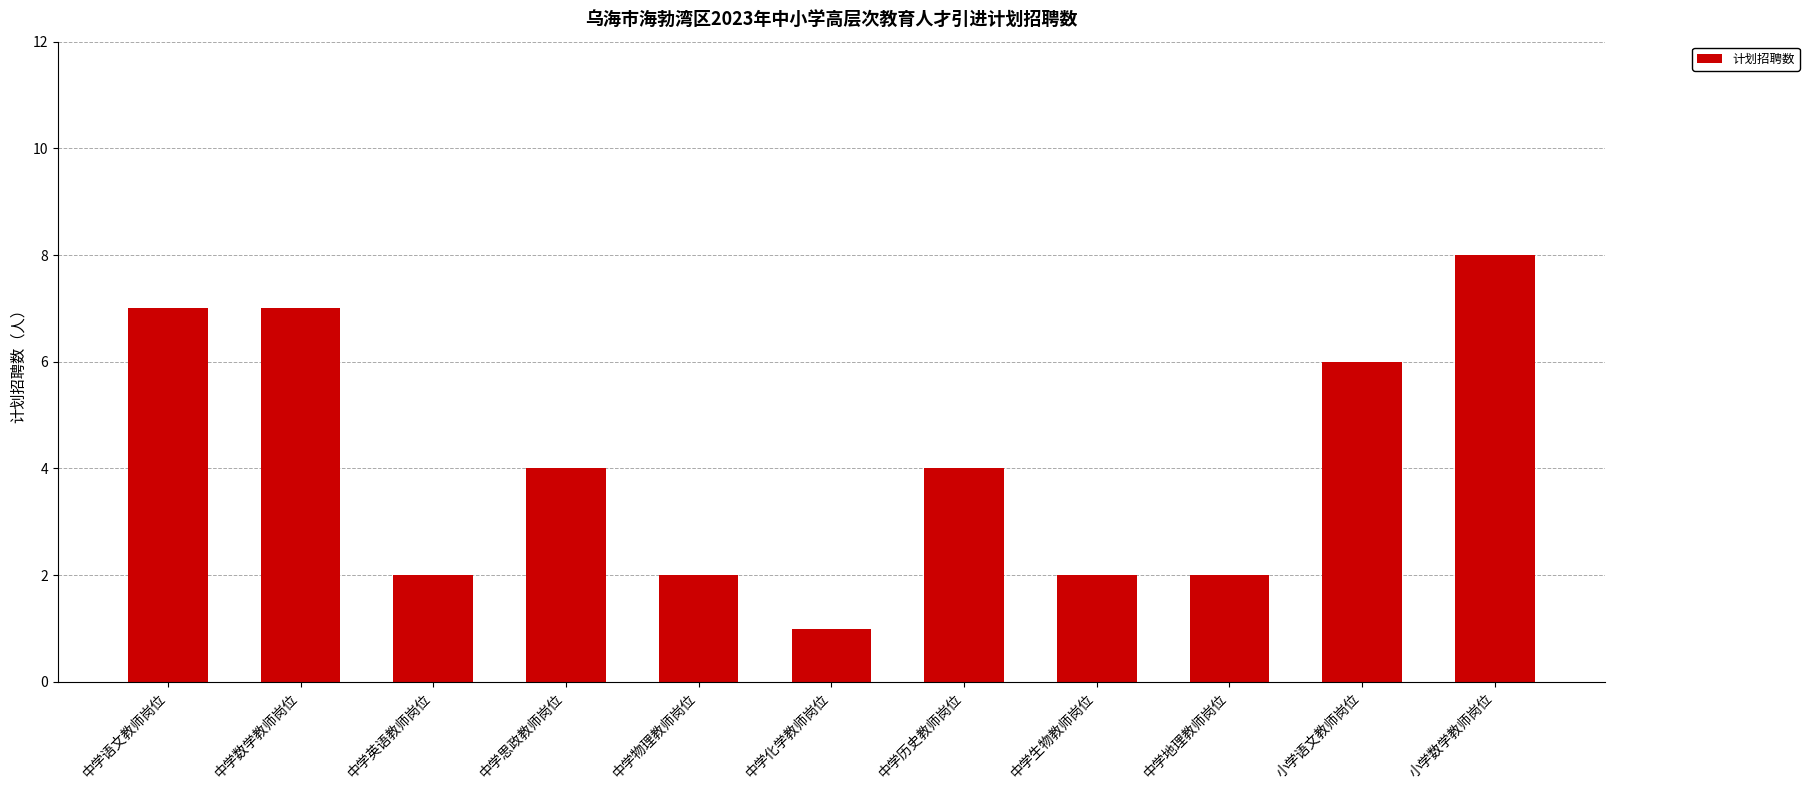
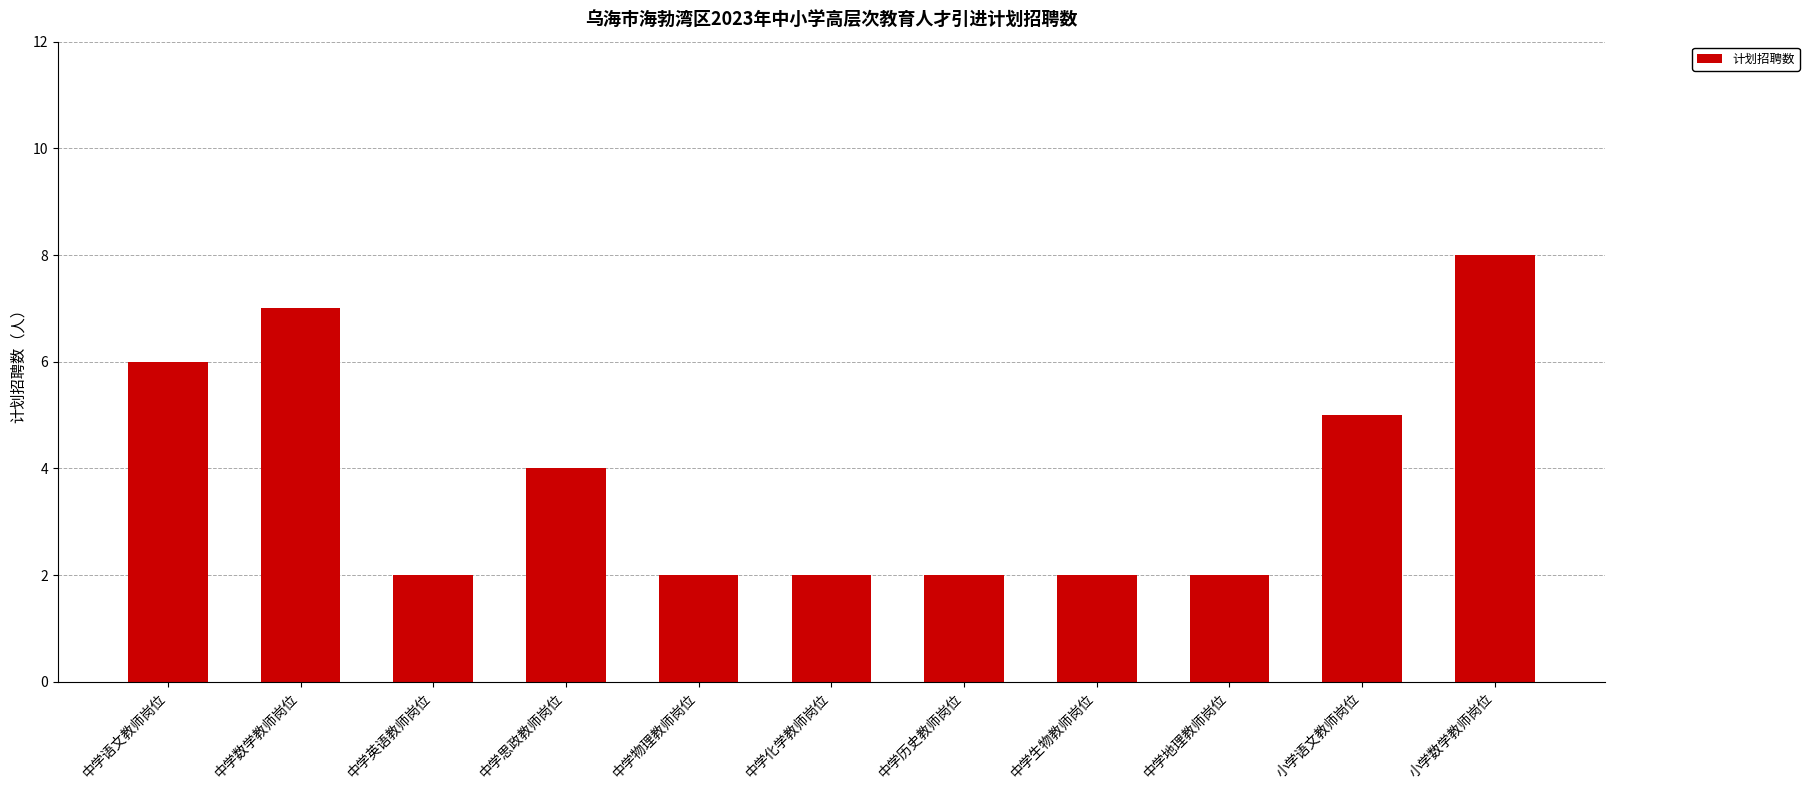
中学语文教师岗位: 7 -> 6
中学化学教师岗位: 1 -> 2
中学历史教师岗位: 4 -> 2
小学语文教师岗位: 6 -> 5
